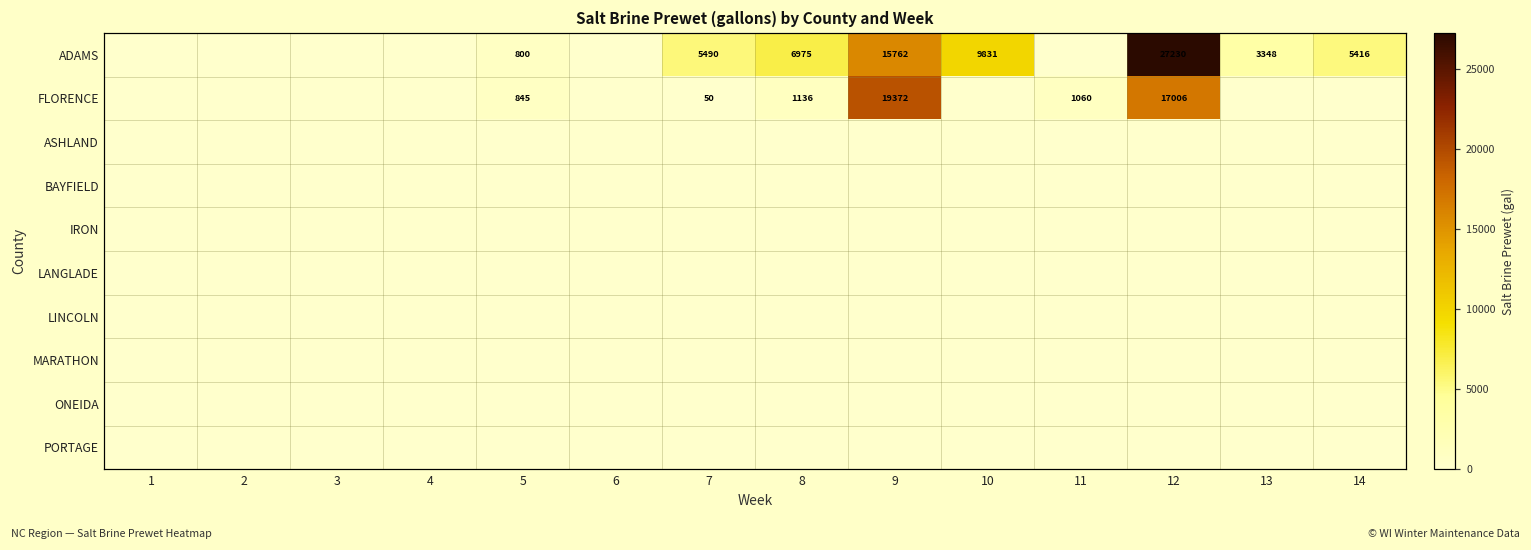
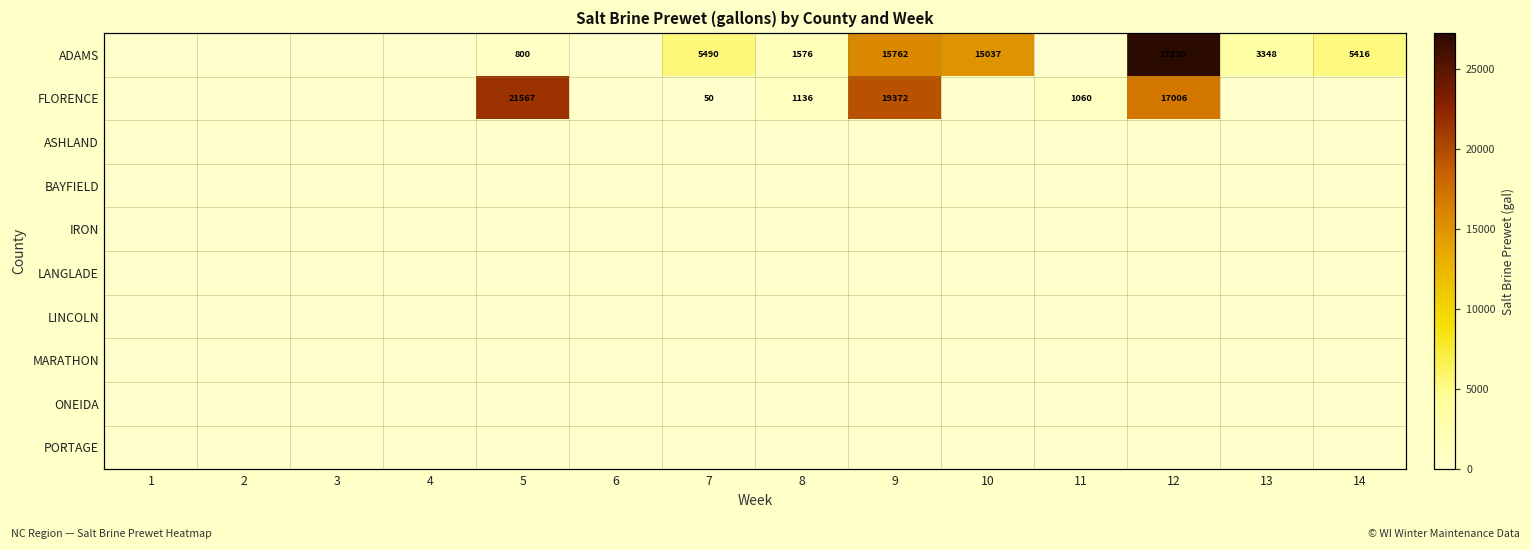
ADAMS, 8: 6975 -> 1576
ADAMS, 10: 9831 -> 15037
FLORENCE, 5: 845 -> 21567
